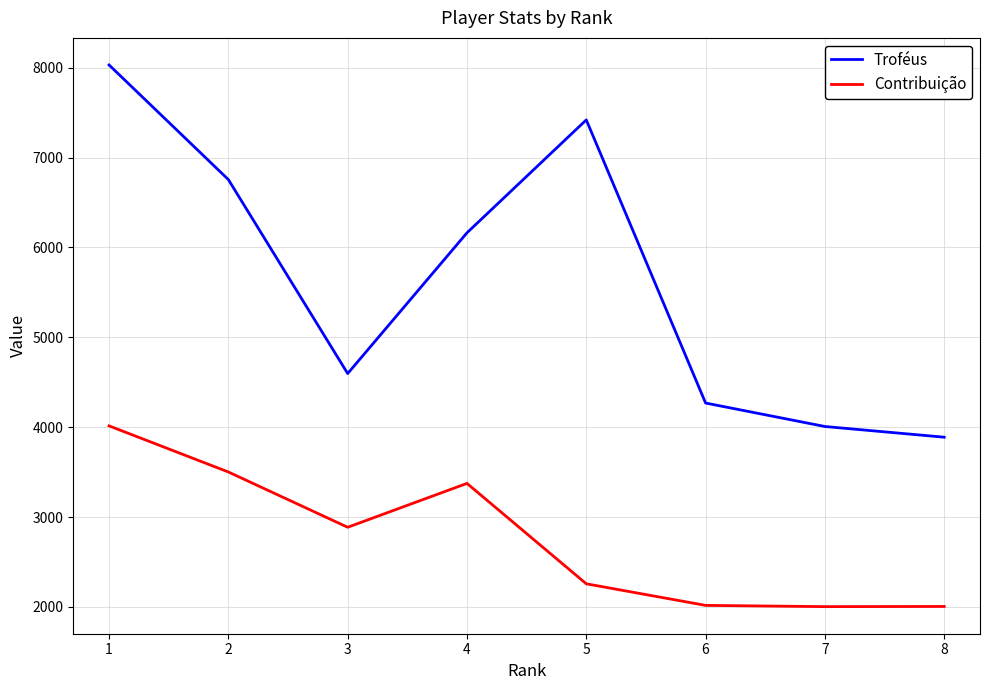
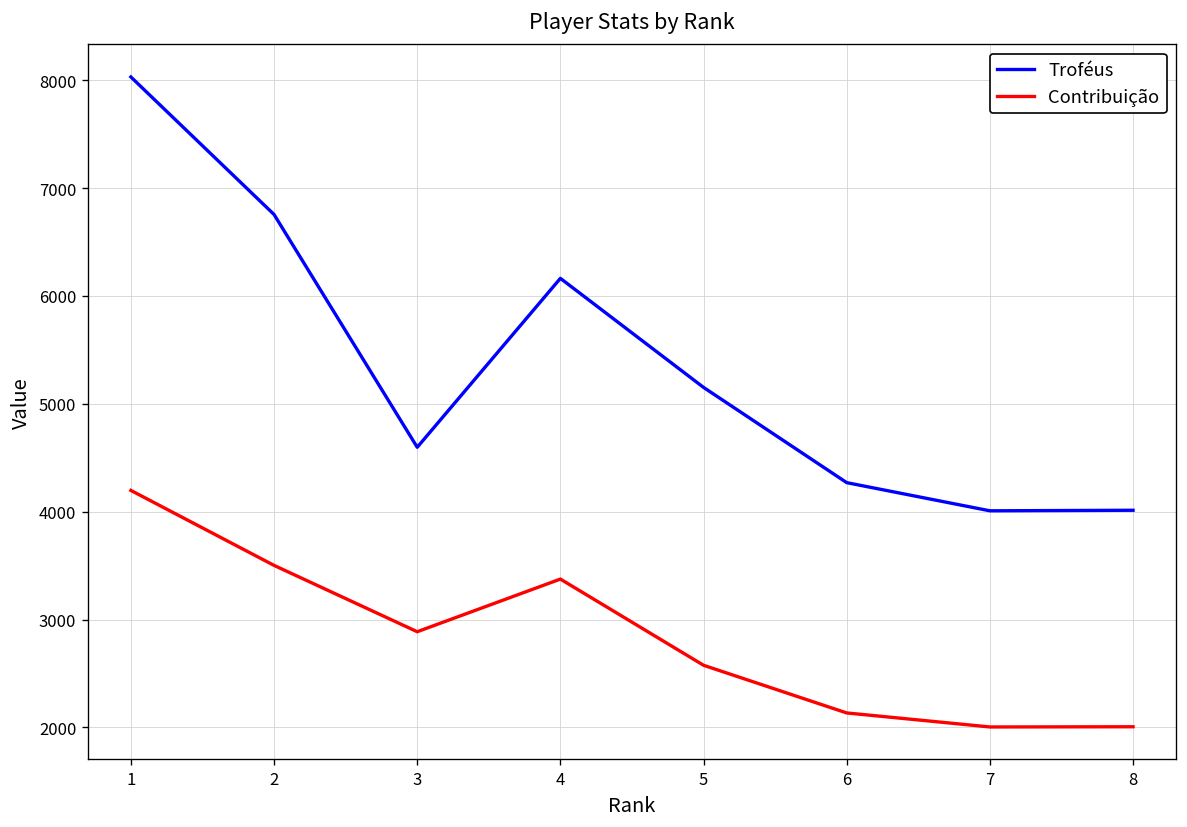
Contribuição, 1: 4000 -> 4200
Troféus, 5: 7400 -> 5200
Contribuição, 5: 2300 -> 2600
Contribuição, 6: 2000 -> 2100
Troféus, 8: 3900 -> 4000
